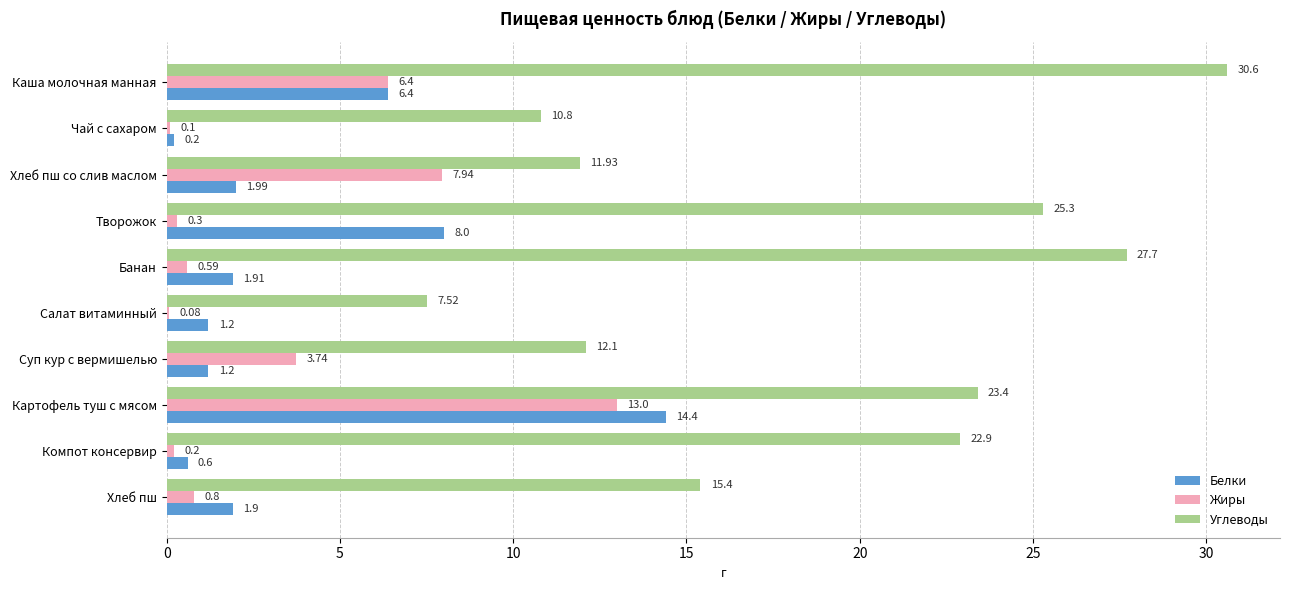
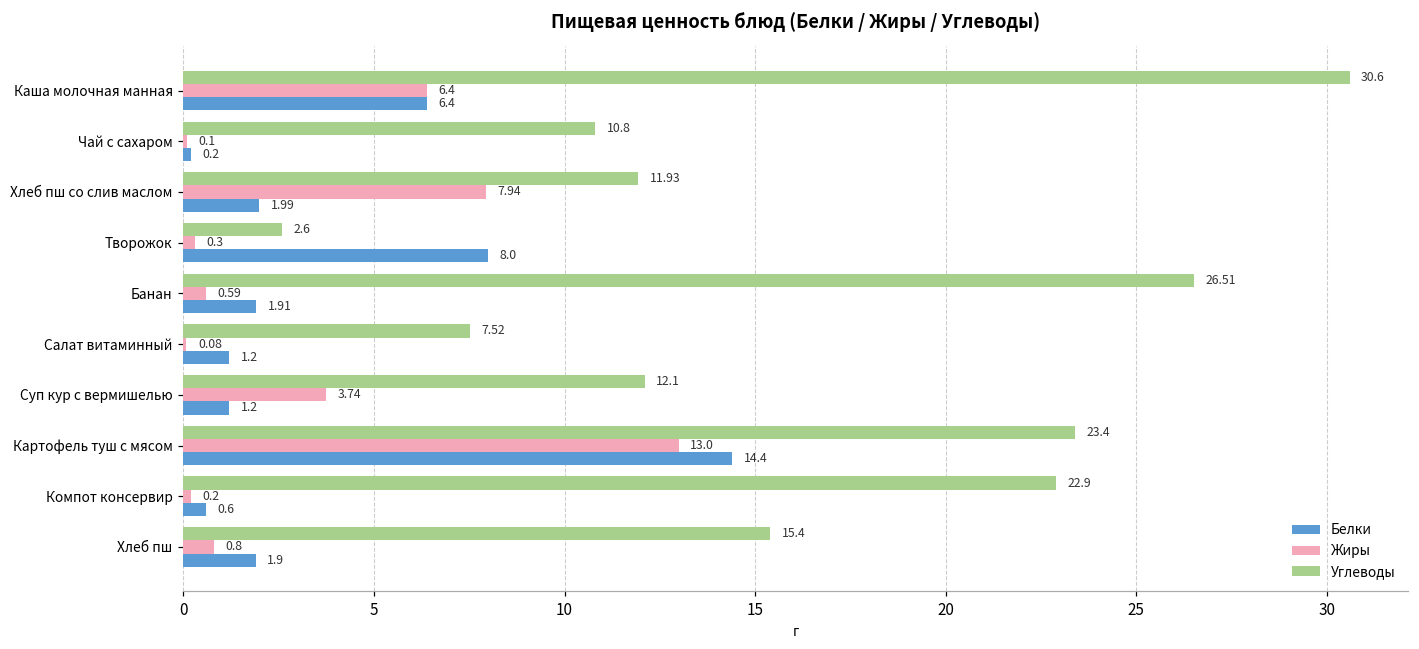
Углеводы, Творожок: 25.3 -> 2.6
Углеводы, Банан: 27.7 -> 26.51
